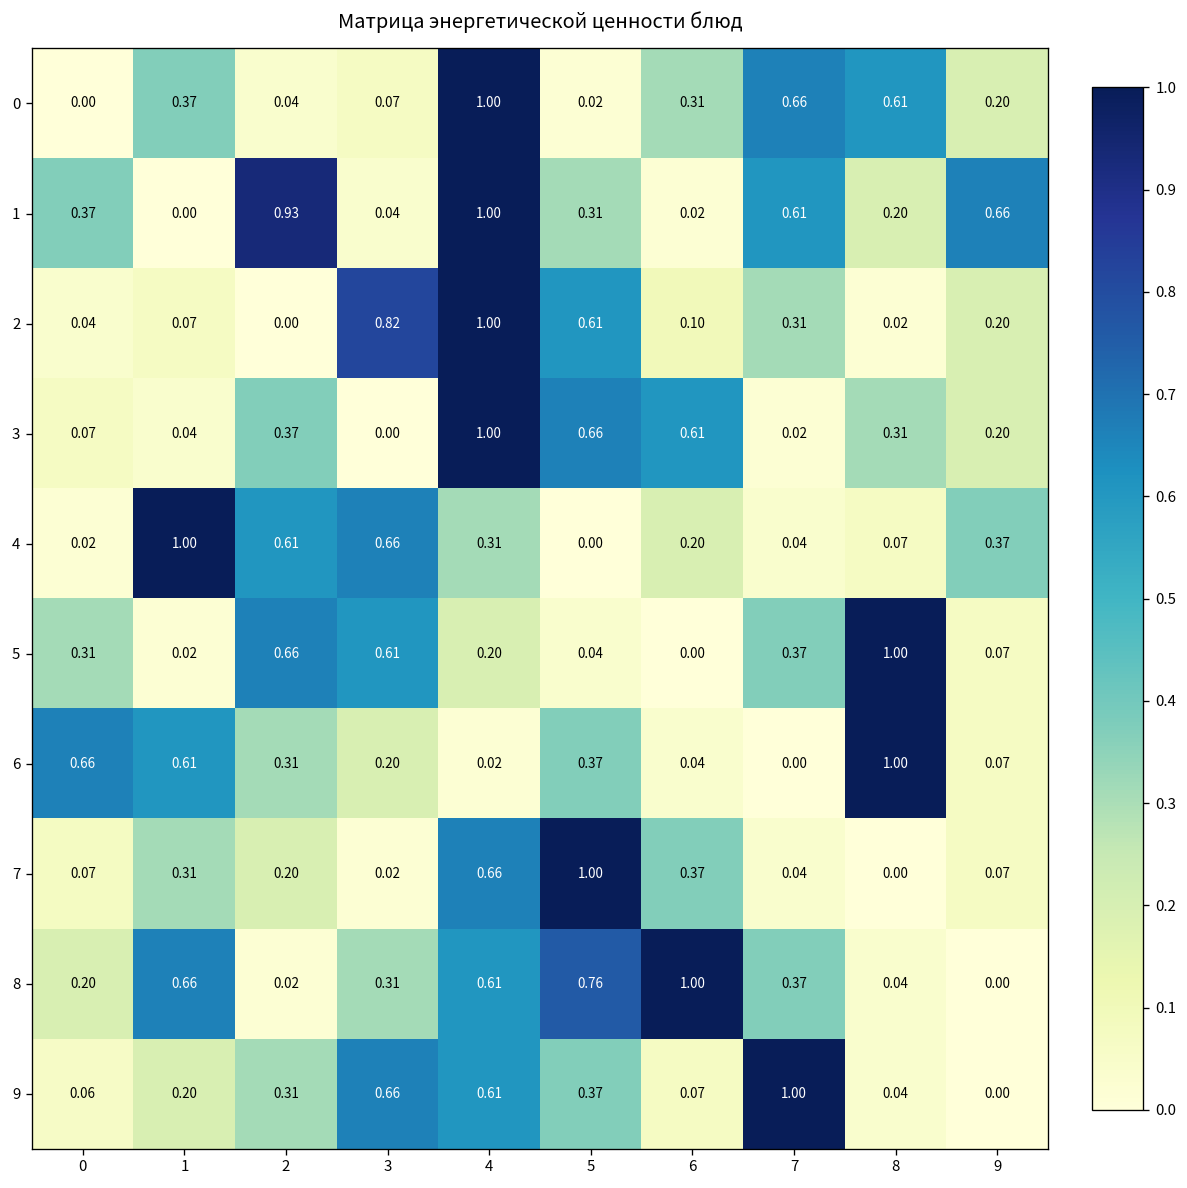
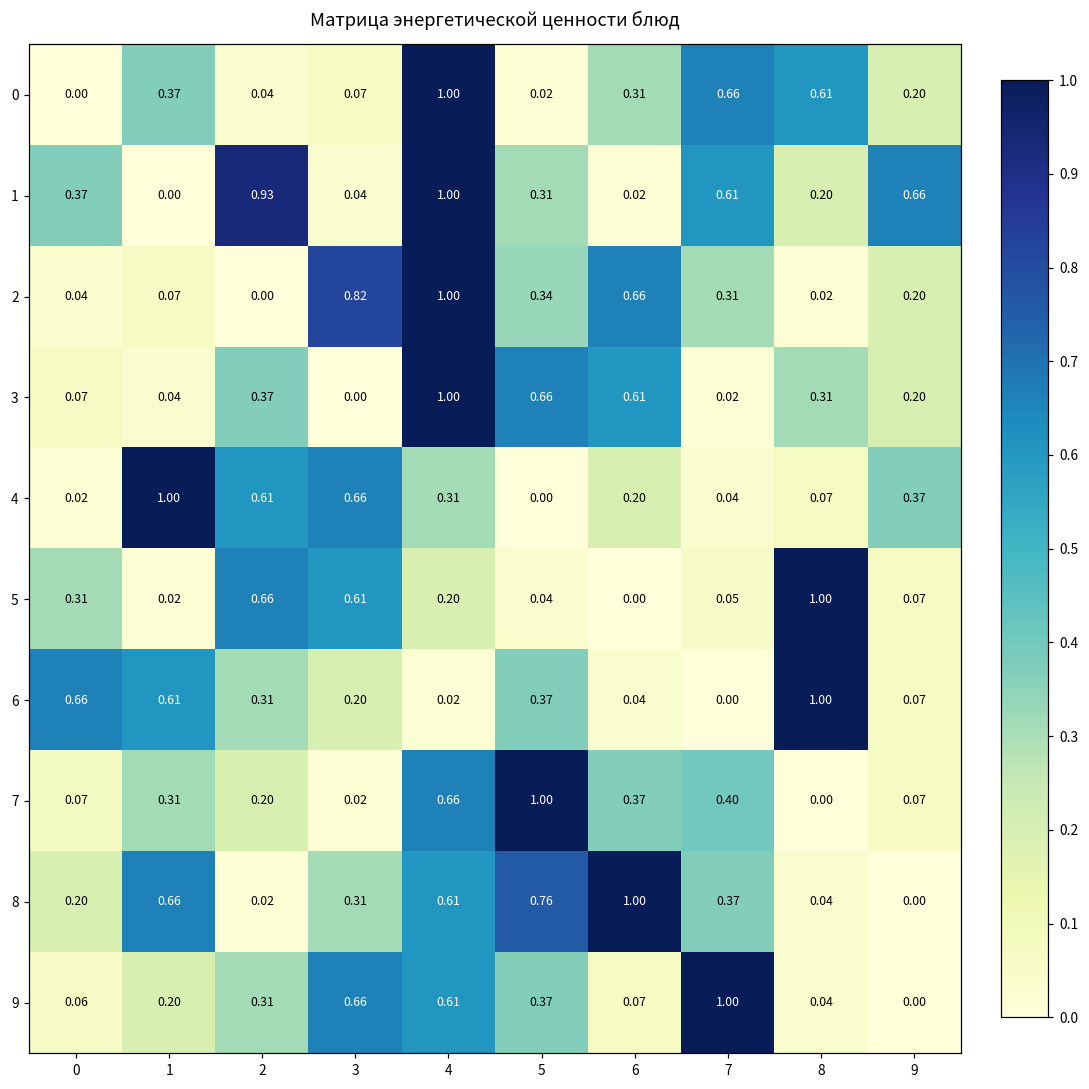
2, 5: 0.61 -> 0.34
2, 6: 0.10 -> 0.66
5, 7: 0.37 -> 0.05
7, 7: 0.04 -> 0.40
